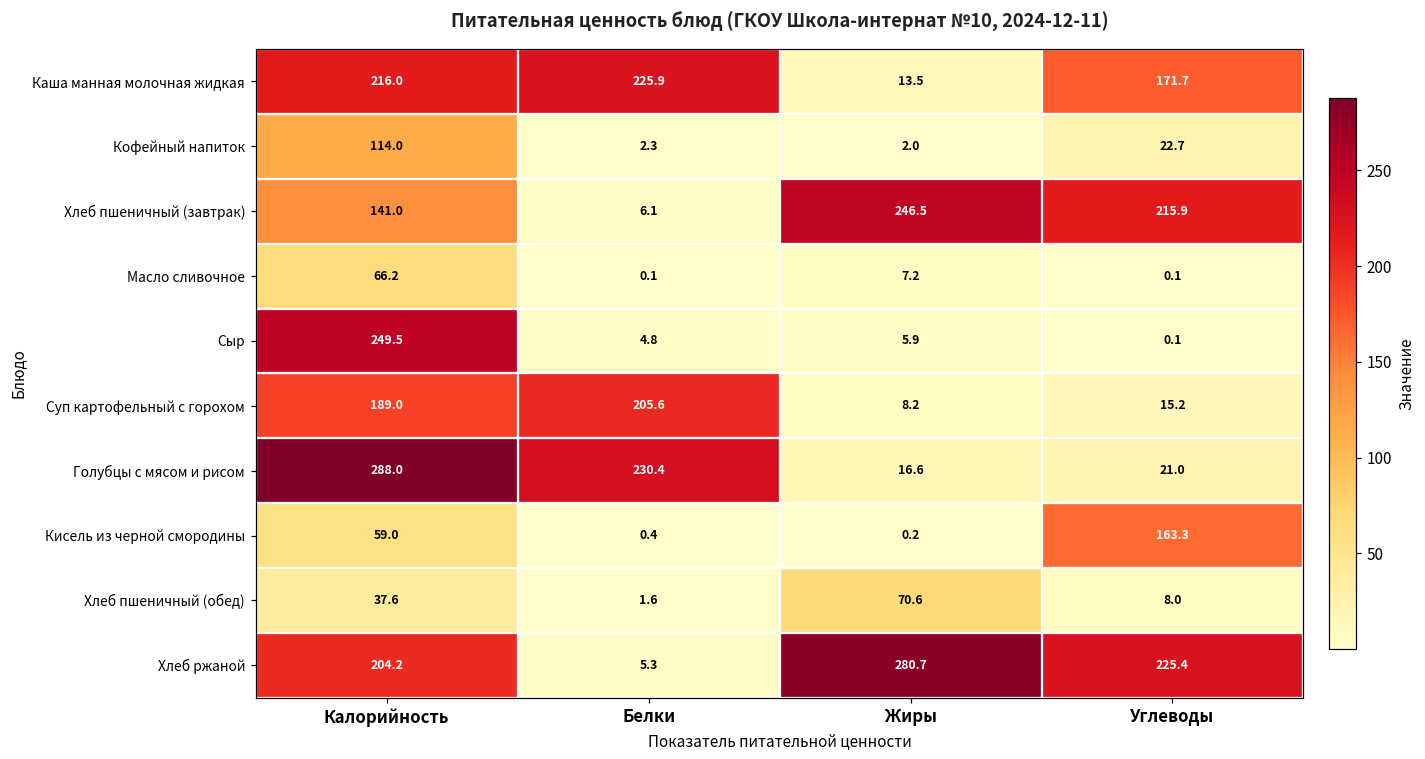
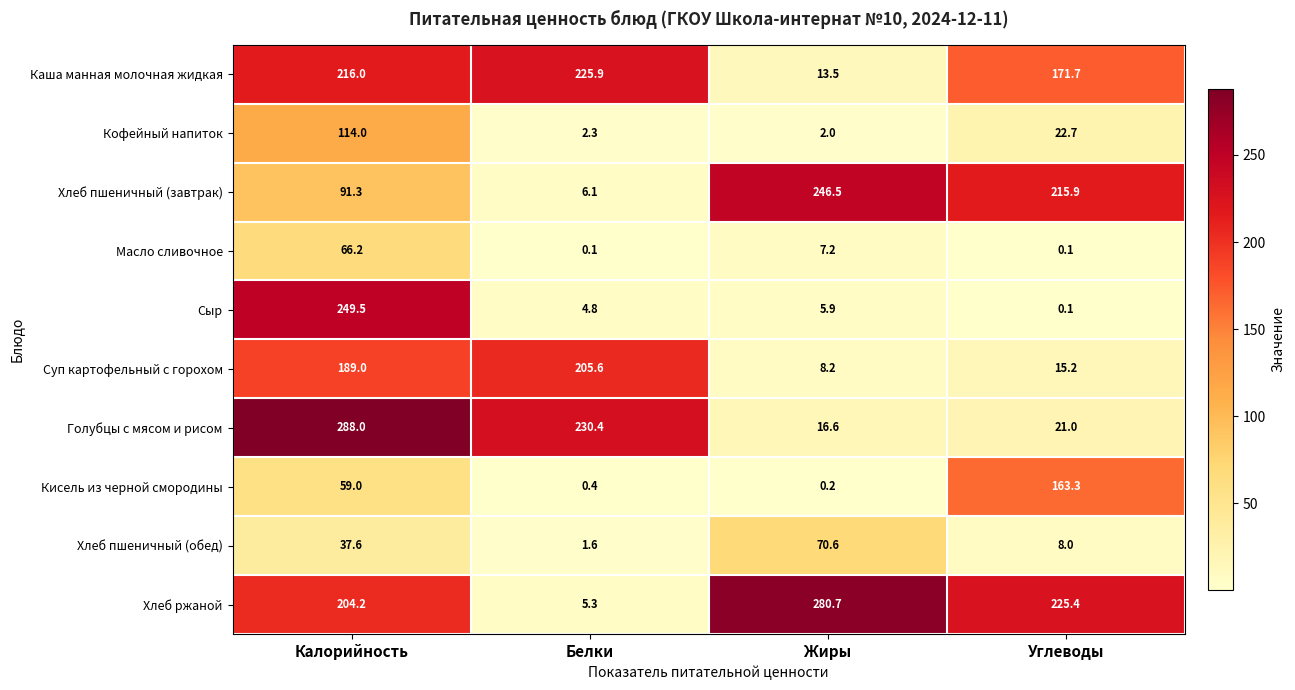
Хлеб пшеничный (завтрак), Калорийность: 141.0 -> 91.3
